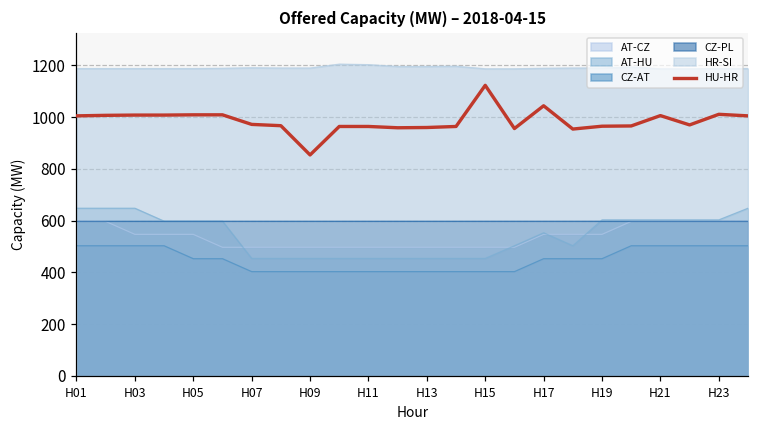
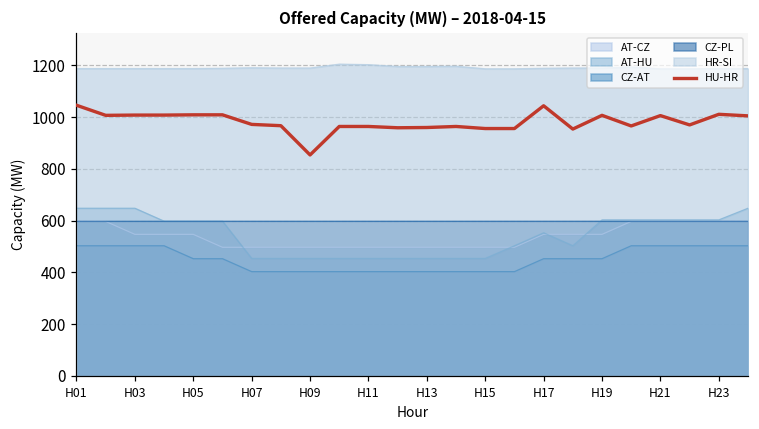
HU-HR, H01: 1010 -> 1050
HU-HR, H15: 1120 -> 960
HU-HR, H19: 970 -> 1010
